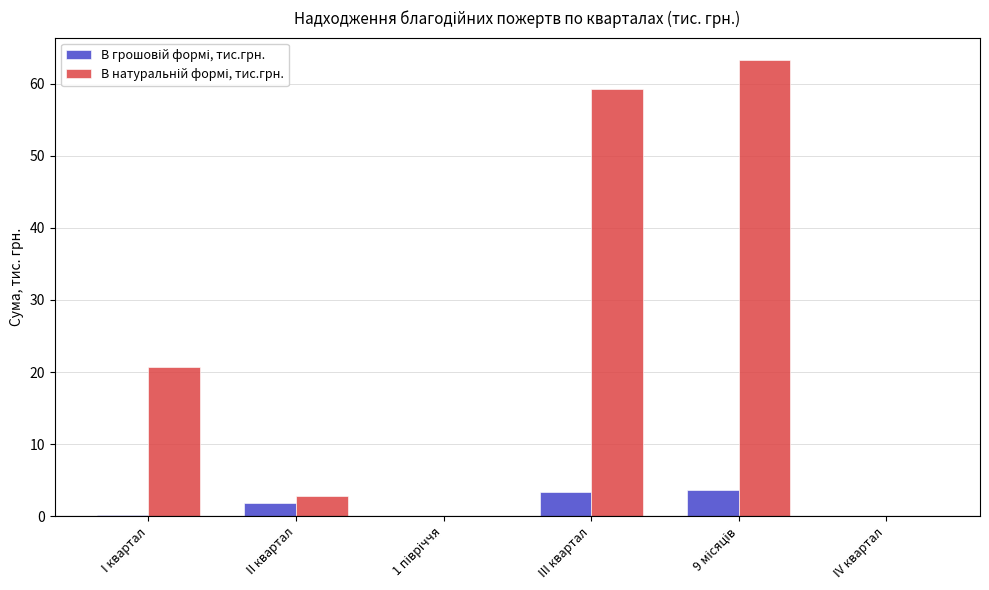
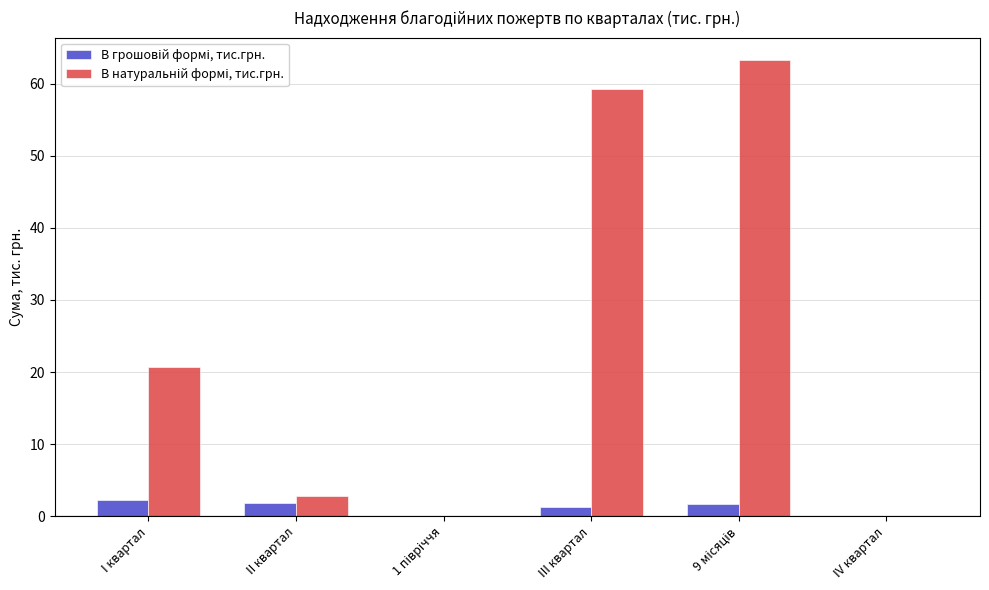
В грошовій формі, тис.грн., І квартал: 0 -> 2
В грошовій формі, тис.грн., ІІІ квартал: 3 -> 1
В грошовій формі, тис.грн., 9 місяців: 4 -> 2
